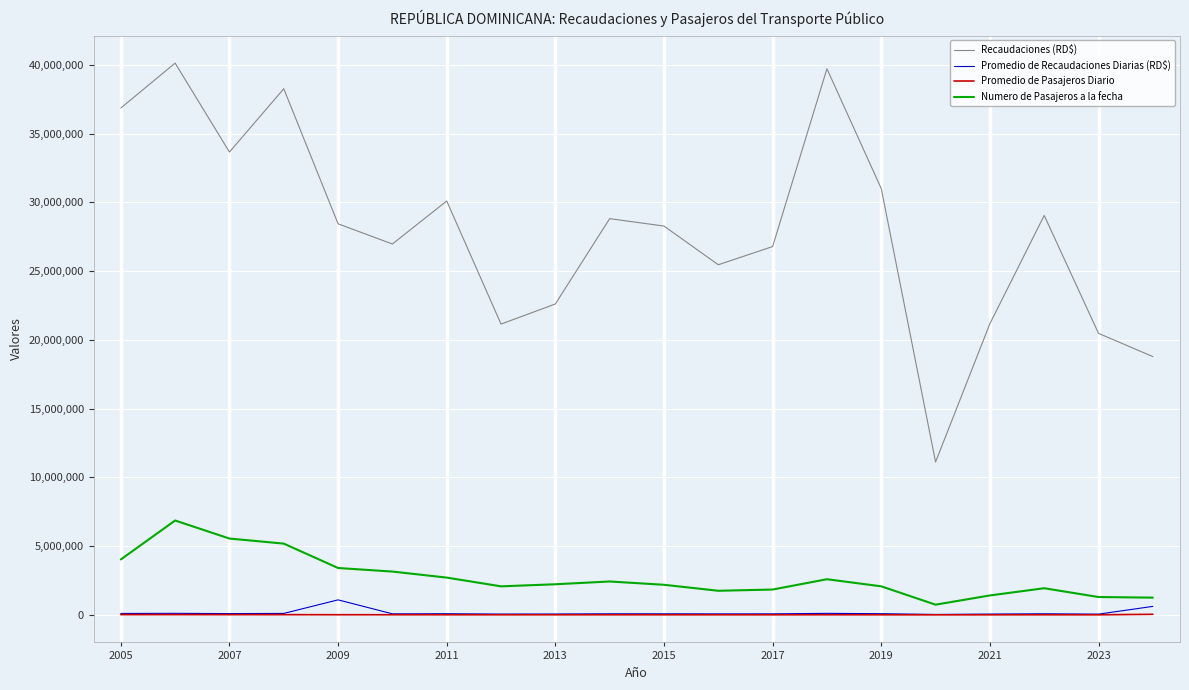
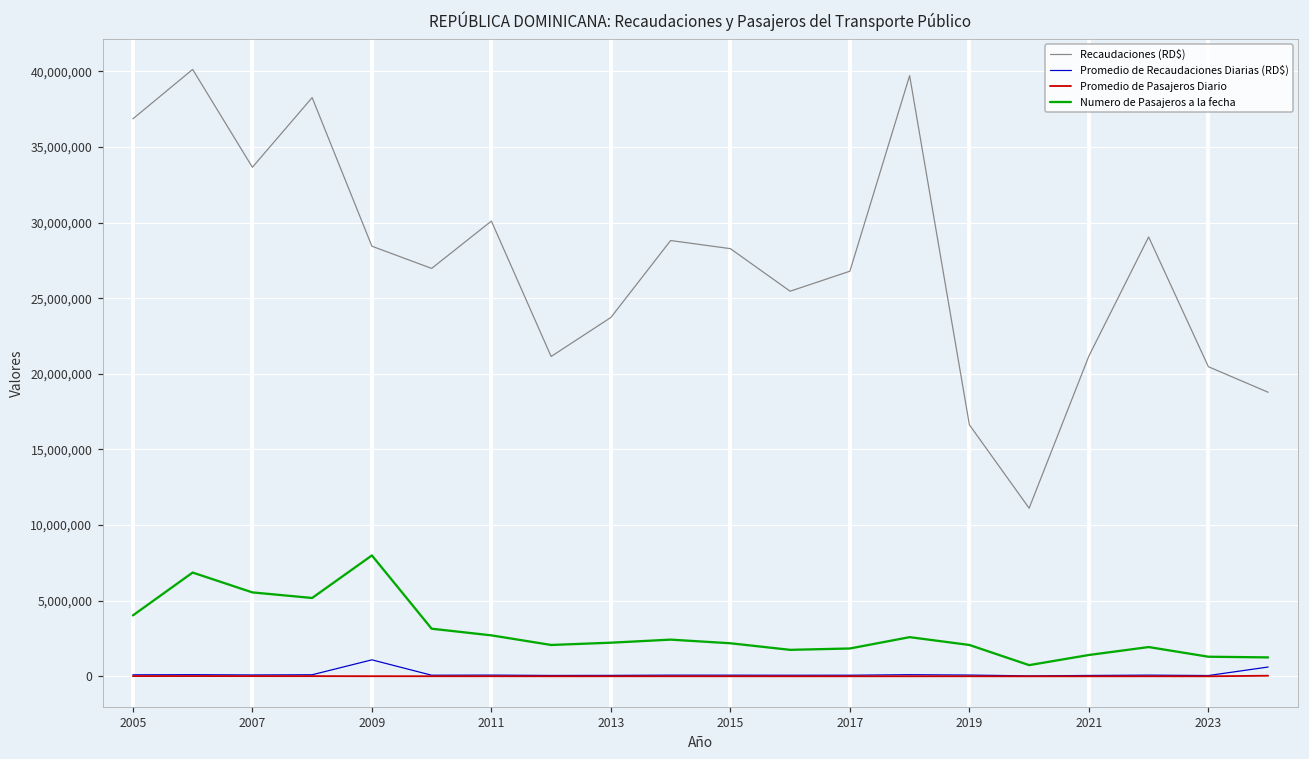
Numero de Pasajeros a la fecha, 2009: 3,400,000 -> 8,000,000
Recaudaciones (RD$), 2013: 22,600,000 -> 23,700,000
Recaudaciones (RD$), 2019: 31,000,000 -> 16,600,000
